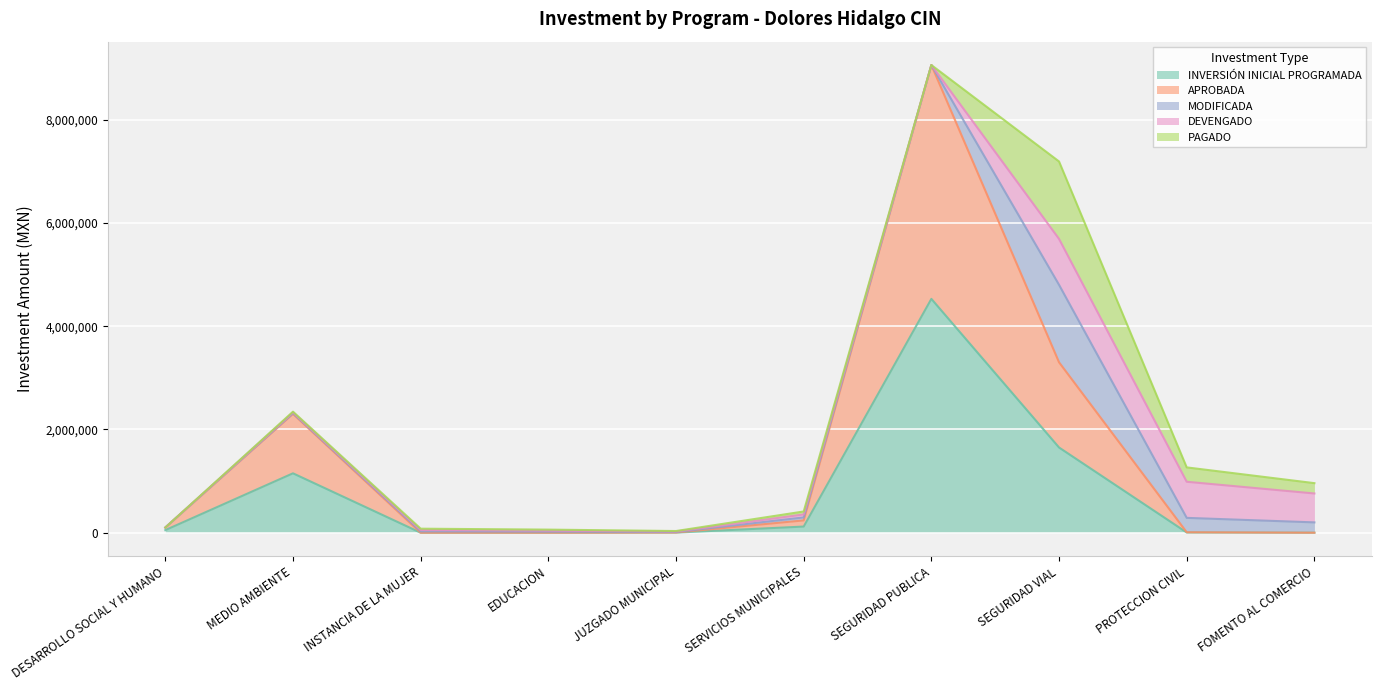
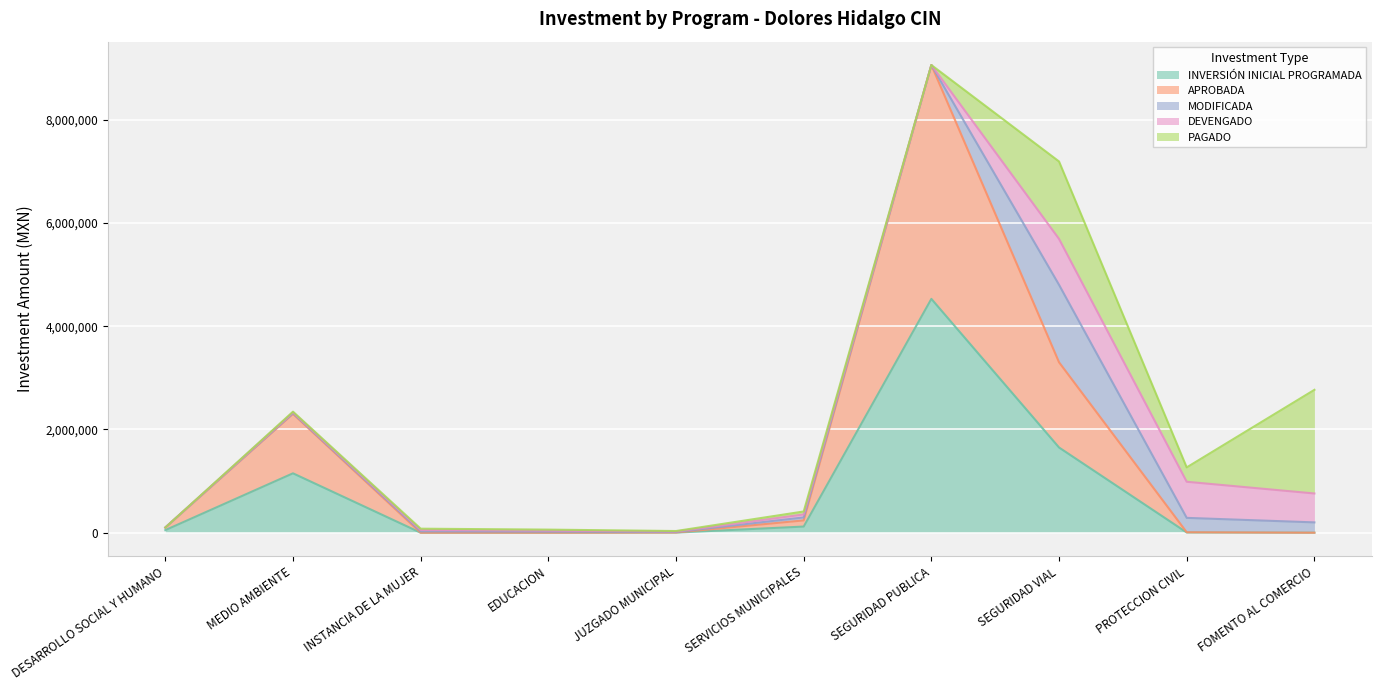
PAGADO, FOMENTO AL COMERCIO: 200,000 -> 2,000,000
